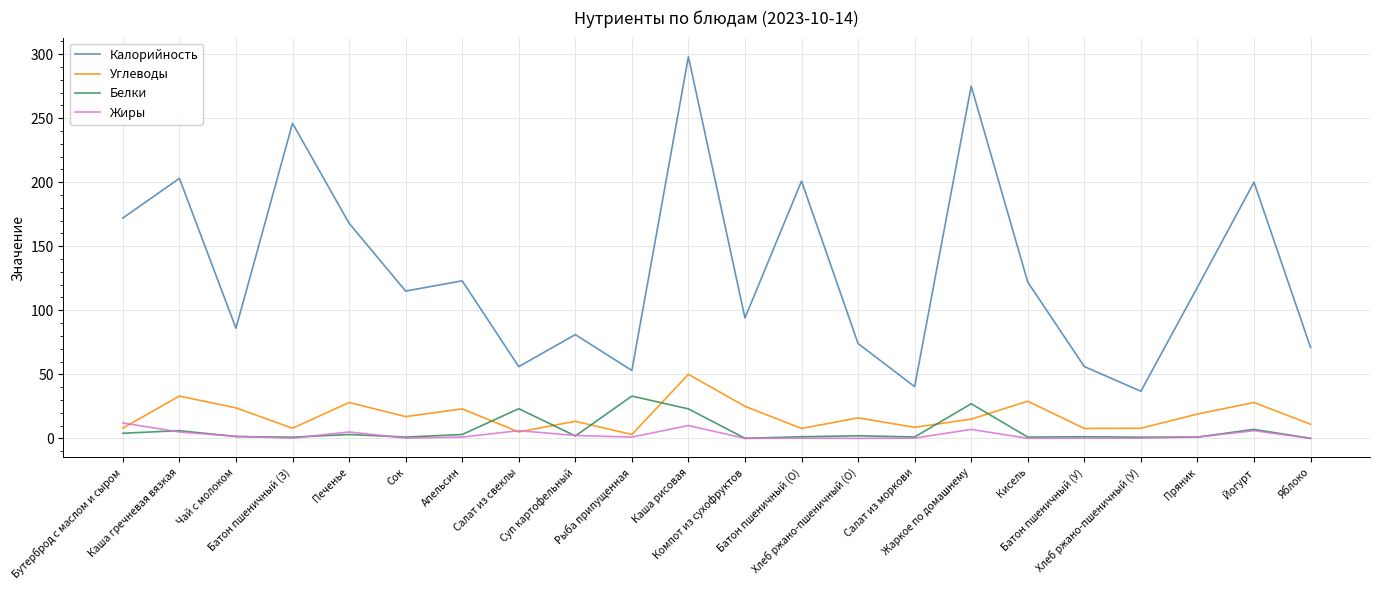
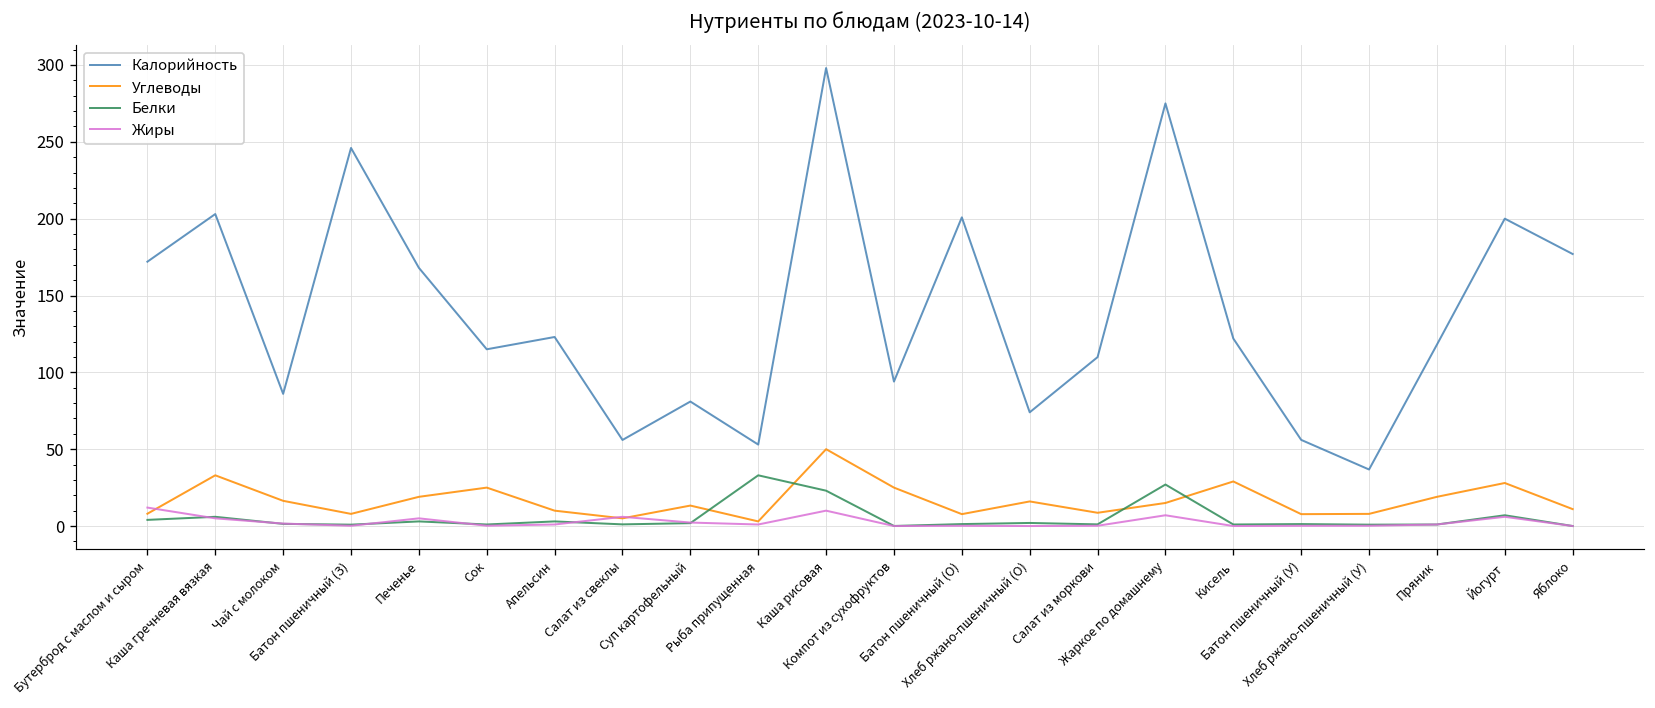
Углеводы, Чай с молоком: 24 -> 16
Углеводы, Печенье: 28 -> 19
Углеводы, Сок: 17 -> 25
Углеводы, Апельсин: 23 -> 10
Белки, Салат из свеклы: 23 -> 1
Калорийность, Салат из моркови: 40 -> 110
Калорийность, Яблоко: 71 -> 177
